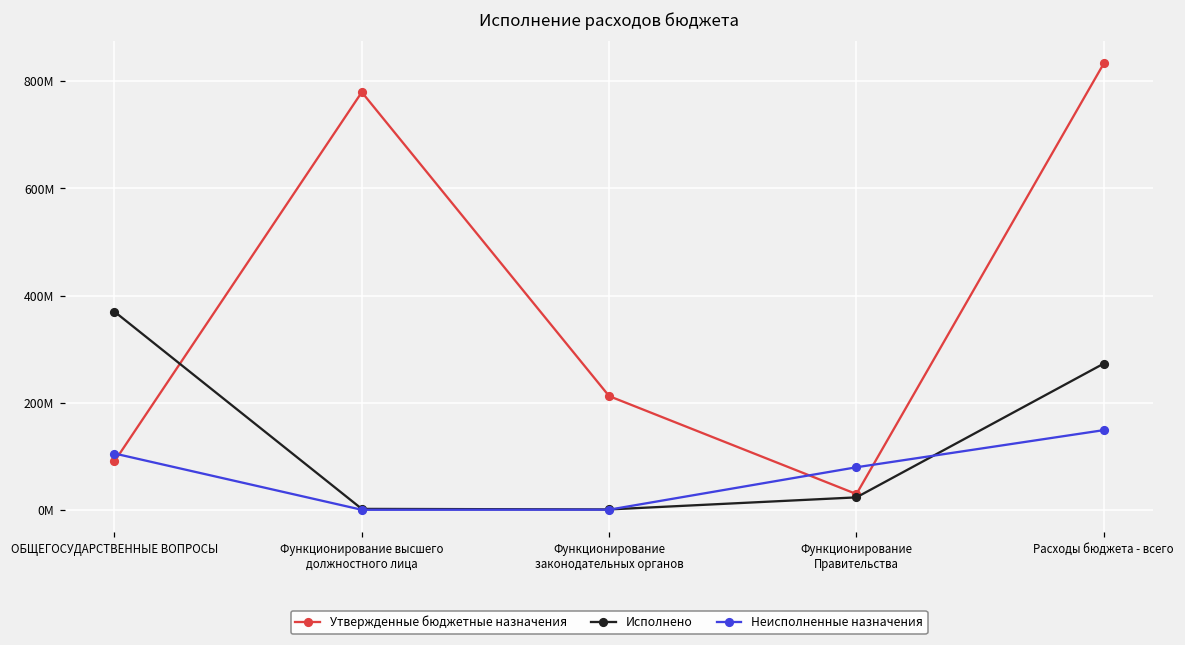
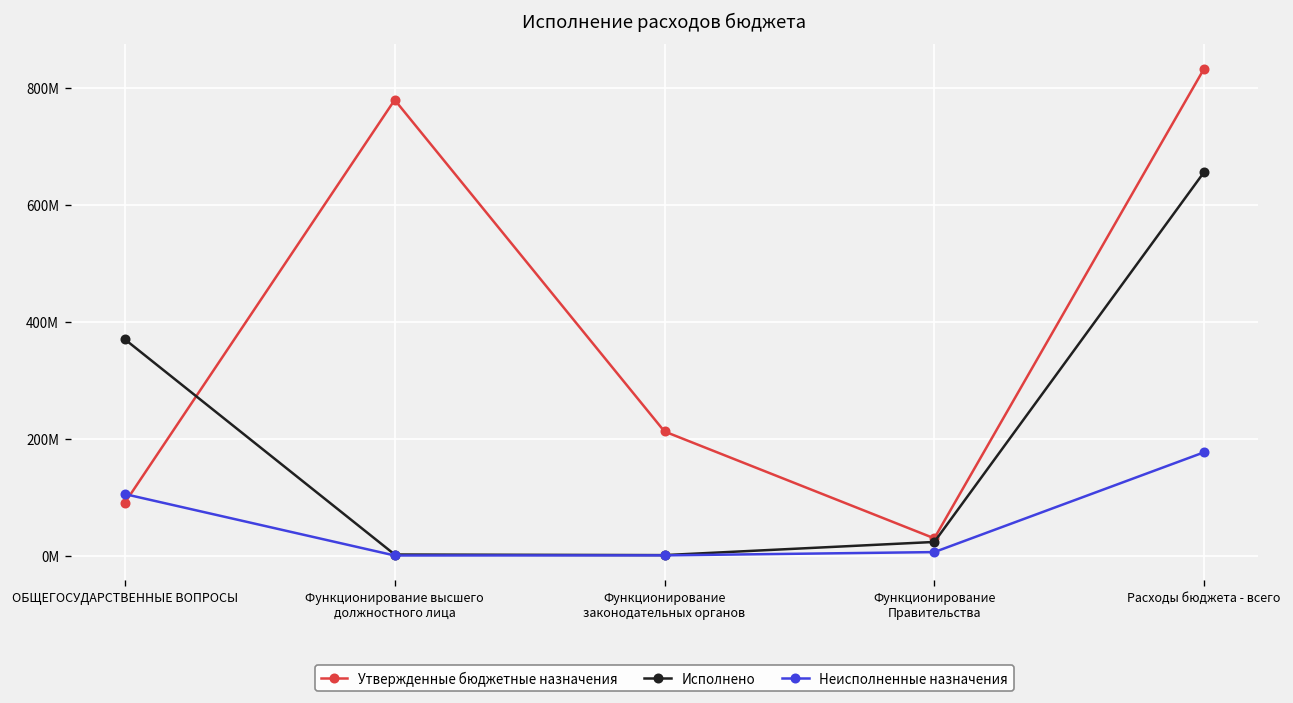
Неисполненные назначения, Функционирование Правительства: 80000000 -> 10000000
Исполнено, Расходы бюджета - всего: 270000000 -> 660000000
Неисполненные назначения, Расходы бюджета - всего: 150000000 -> 180000000
